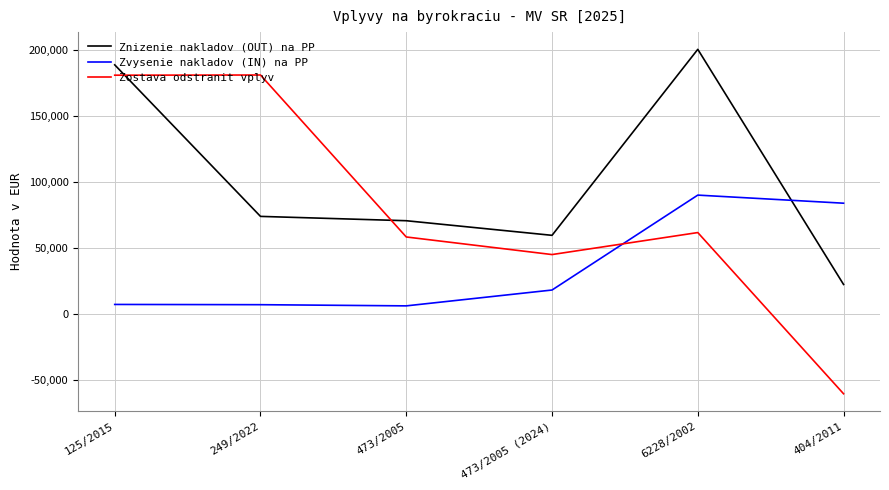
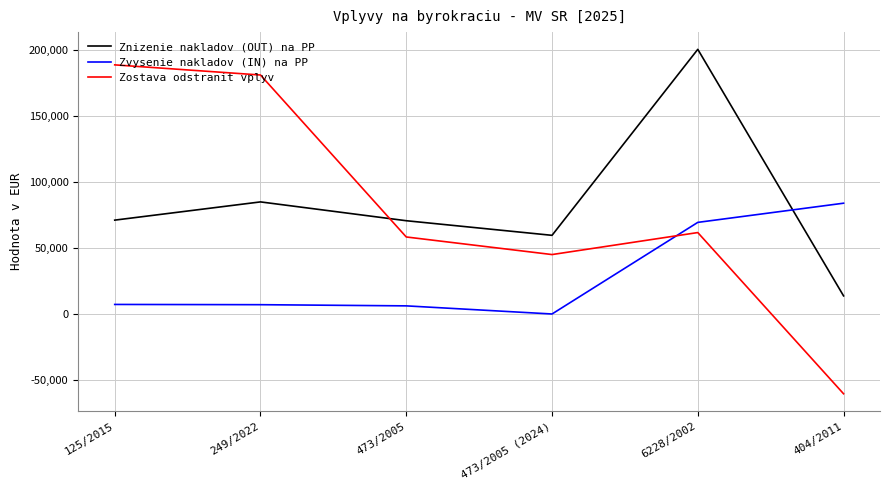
Znizenie nakladov (OUT) na PP, 125/2015: 189,000 -> 71,000
Zostava odstranit vplyv, 125/2015: 181,000 -> 189,000
Znizenie nakladov (OUT) na PP, 249/2022: 74,000 -> 85,000
Zvysenie nakladov (IN) na PP, 473/2005 (2024): 18,000 -> 0
Zvysenie nakladov (IN) na PP, 6228/2002: 90,000 -> 69,000
Znizenie nakladov (OUT) na PP, 404/2011: 22,000 -> 14,000
